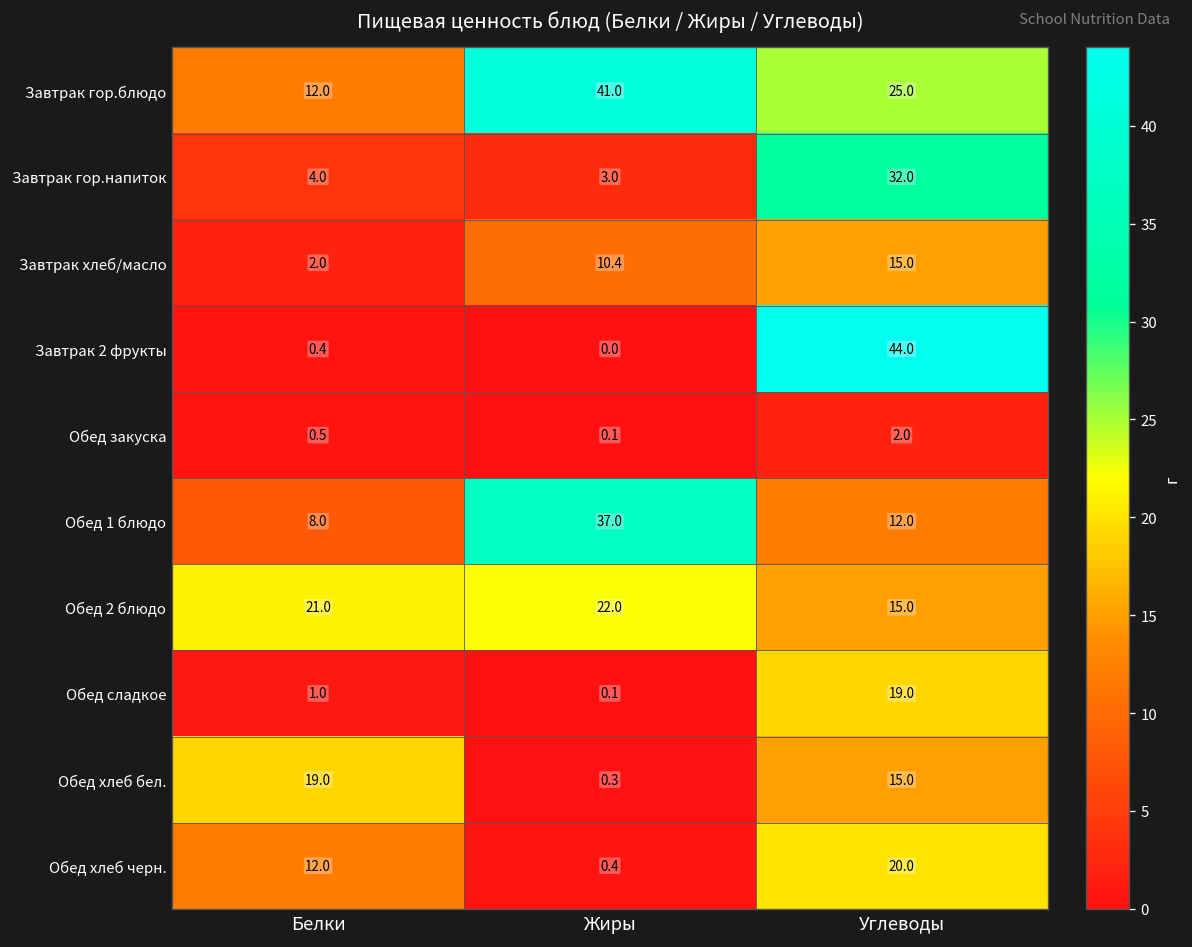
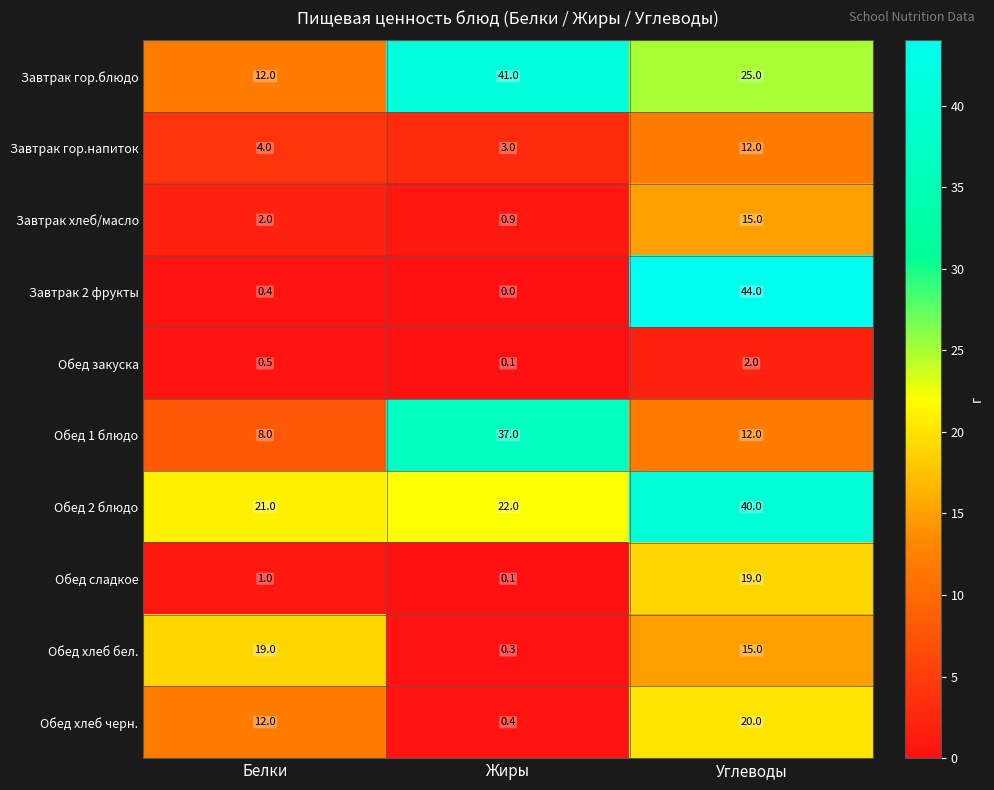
Завтрак гор.напиток, Углеводы: 32.0 -> 12.0
Завтрак хлеб/масло, Жиры: 10.4 -> 0.9
Обед 2 блюдо, Углеводы: 15.0 -> 40.0
